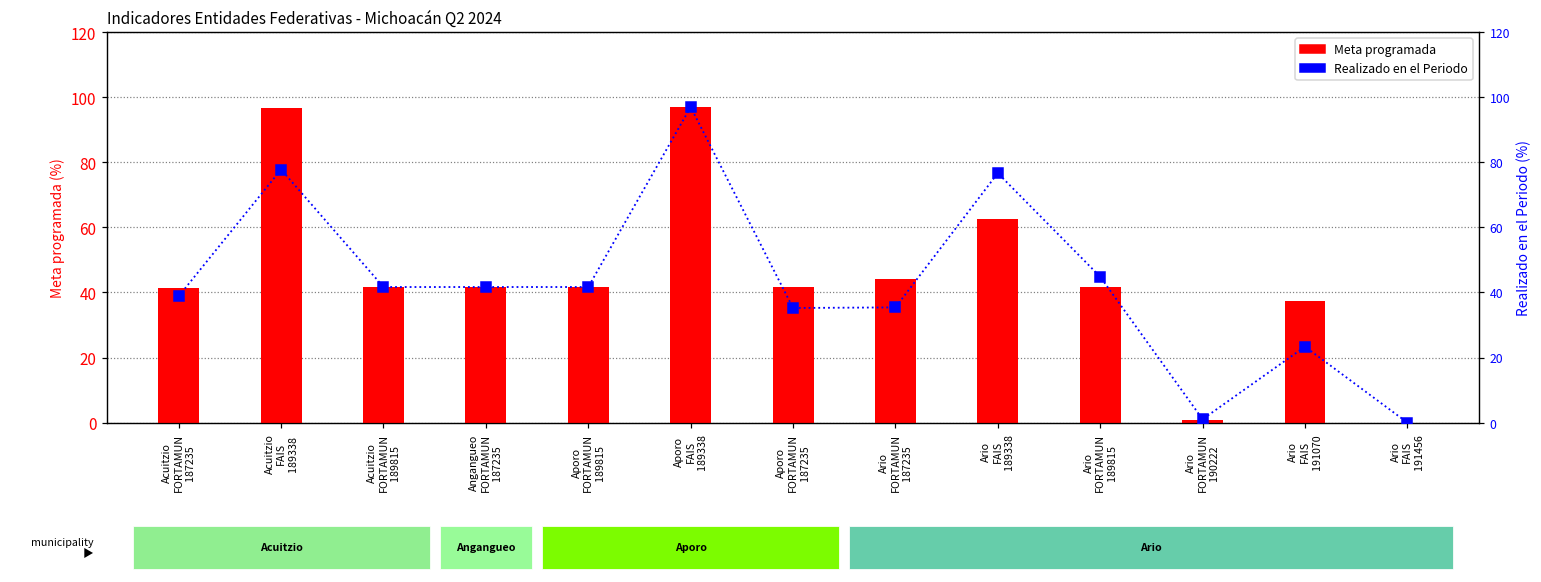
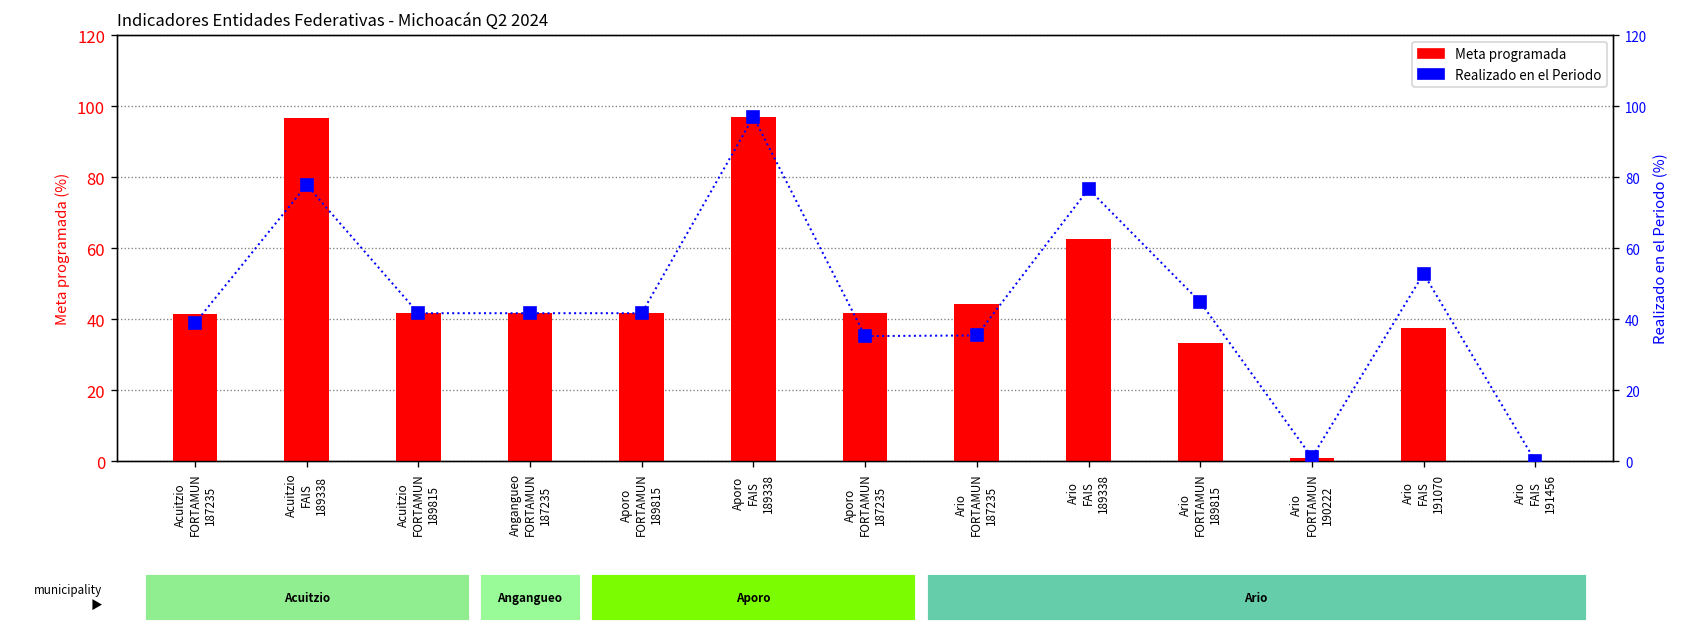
Meta programada, Ario FORTAMUN 189815: 42 -> 33
Realizado en el Periodo, Ario FAIS 191070: 23 -> 53
